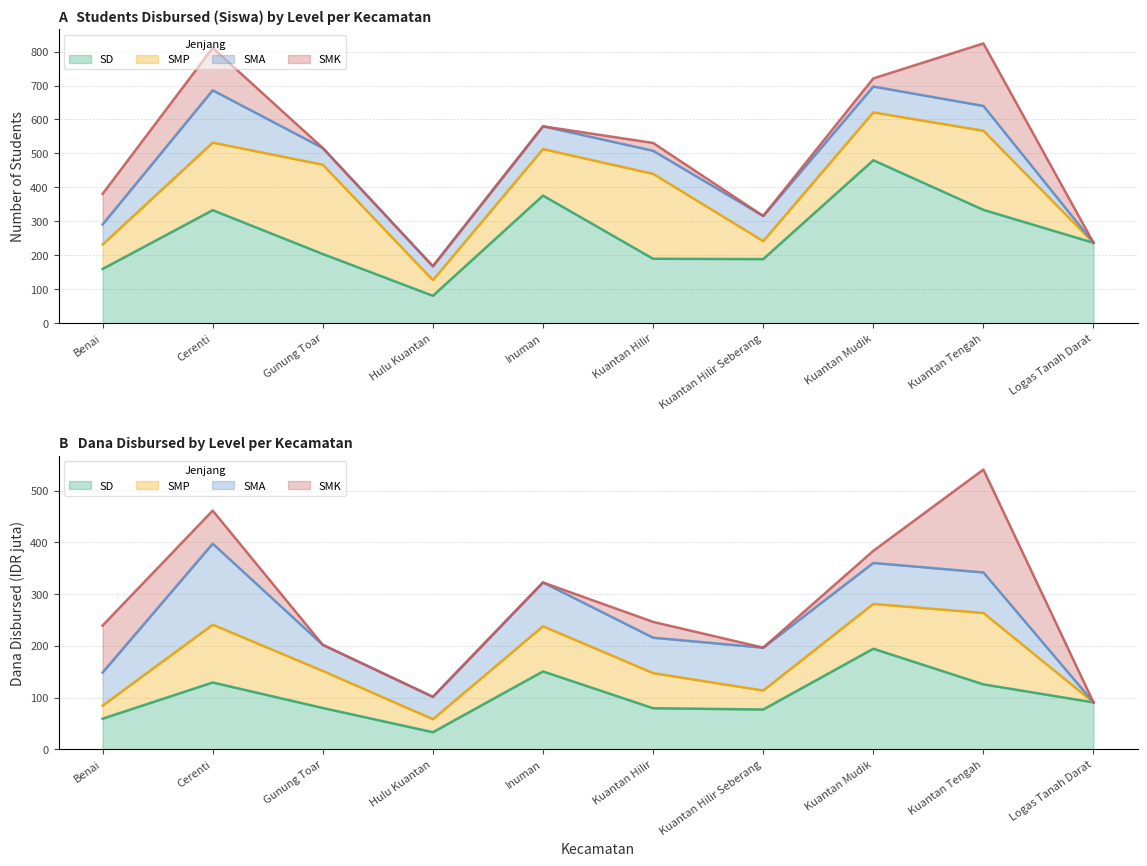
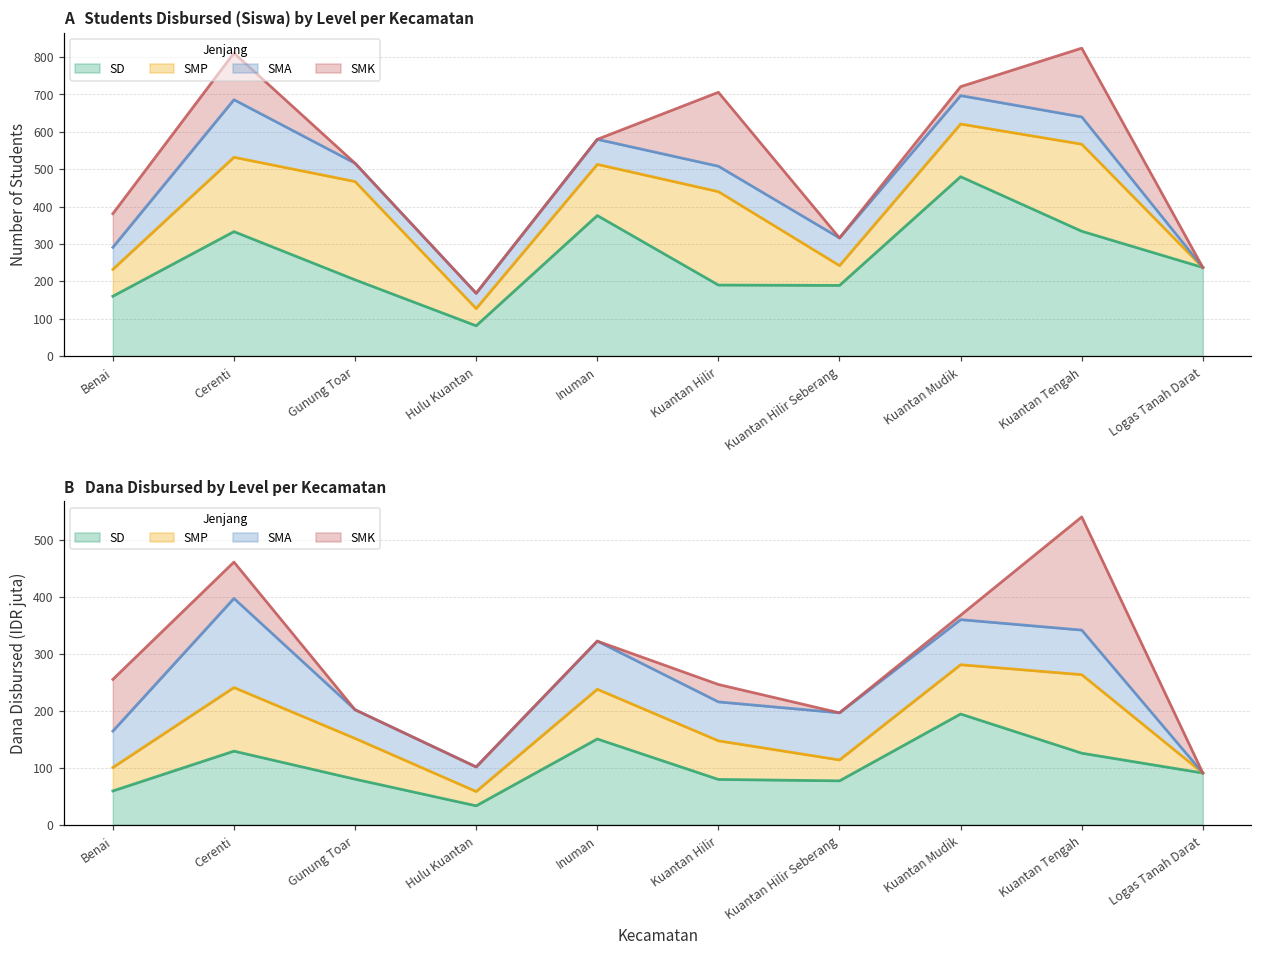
A Students Disbursed (Siswa) by Level per Kecamatan, SMK, Kuantan Hilir: 20 -> 200
B Dana Disbursed by Level per Kecamatan, SMP, Benai: 30 -> 40
B Dana Disbursed by Level per Kecamatan, SMK, Kuantan Mudik: 20 -> 10
